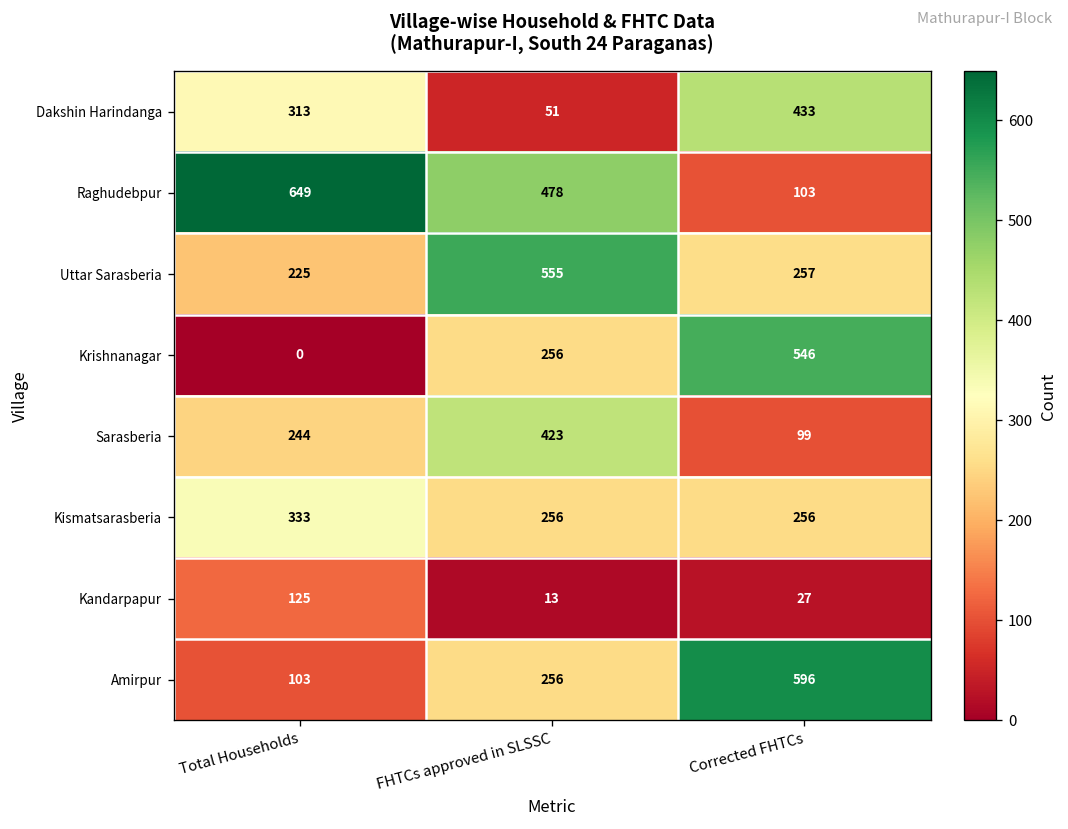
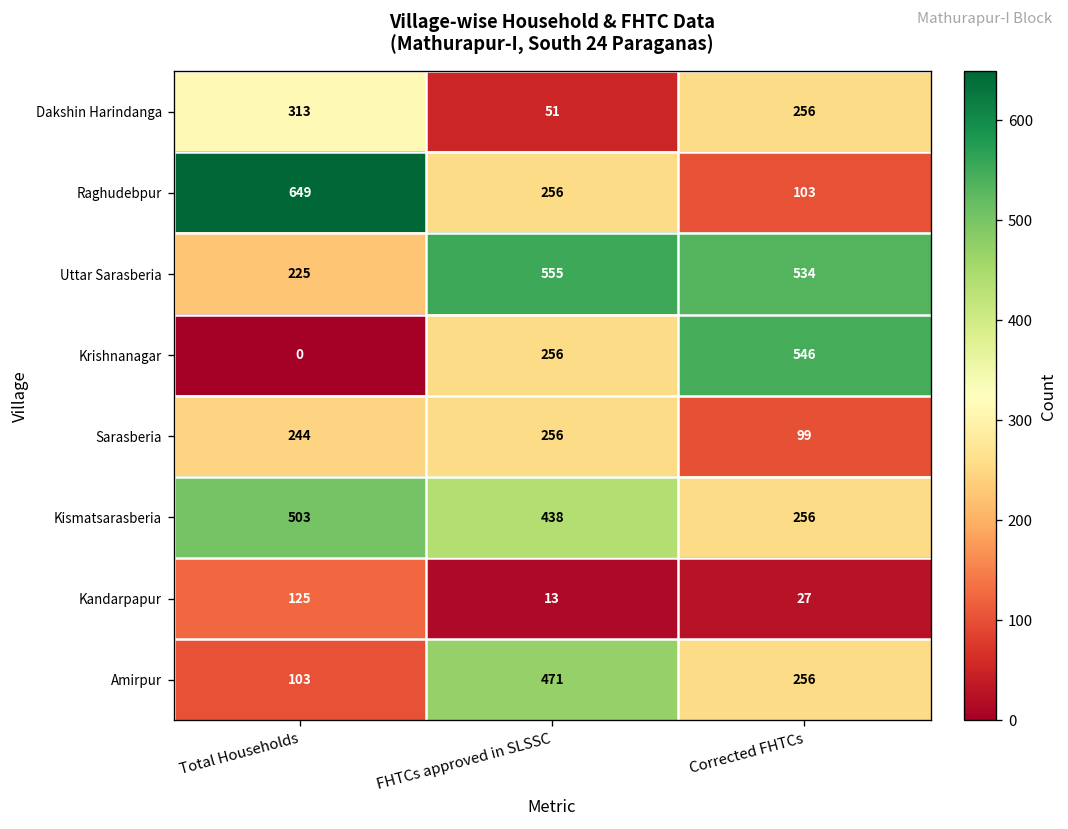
Dakshin Harindanga, Corrected FHTCs: 433 -> 256
Raghudebpur, FHTCs approved in SLSSC: 478 -> 256
Uttar Sarasberia, Corrected FHTCs: 257 -> 534
Sarasberia, FHTCs approved in SLSSC: 423 -> 256
Kismatsarasberia, Total Households: 333 -> 503
Kismatsarasberia, FHTCs approved in SLSSC: 256 -> 438
Amirpur, FHTCs approved in SLSSC: 256 -> 471
Amirpur, Corrected FHTCs: 596 -> 256
